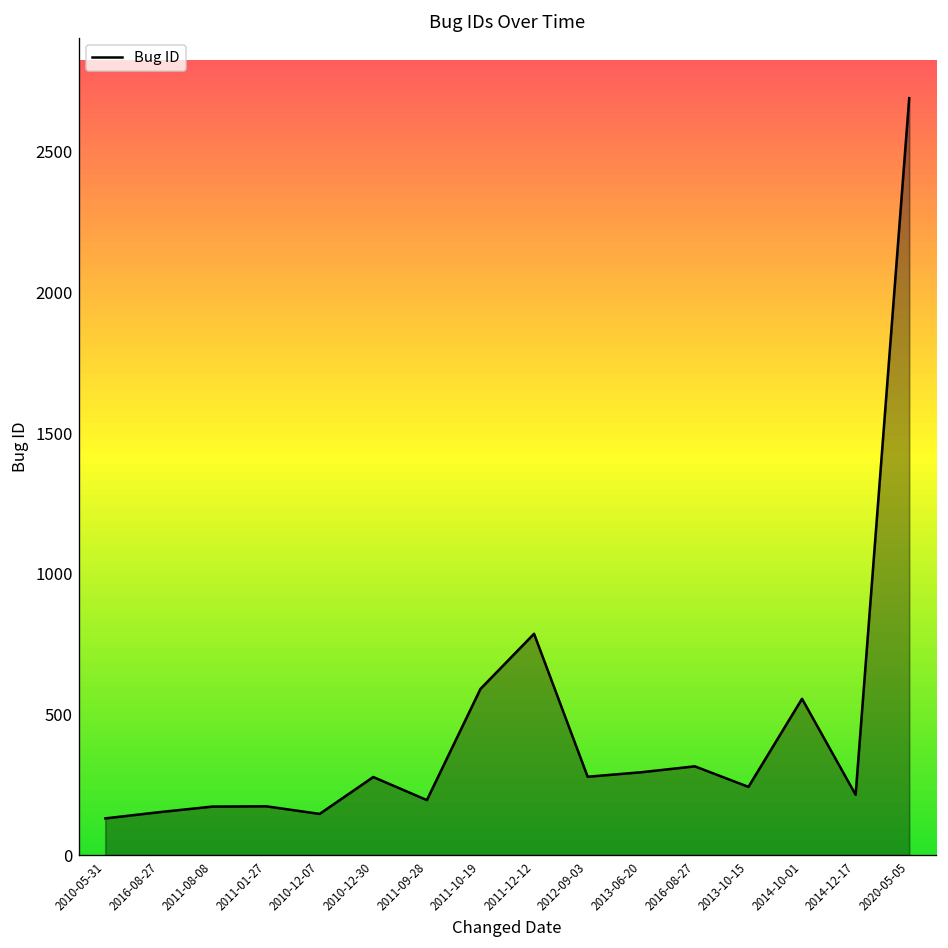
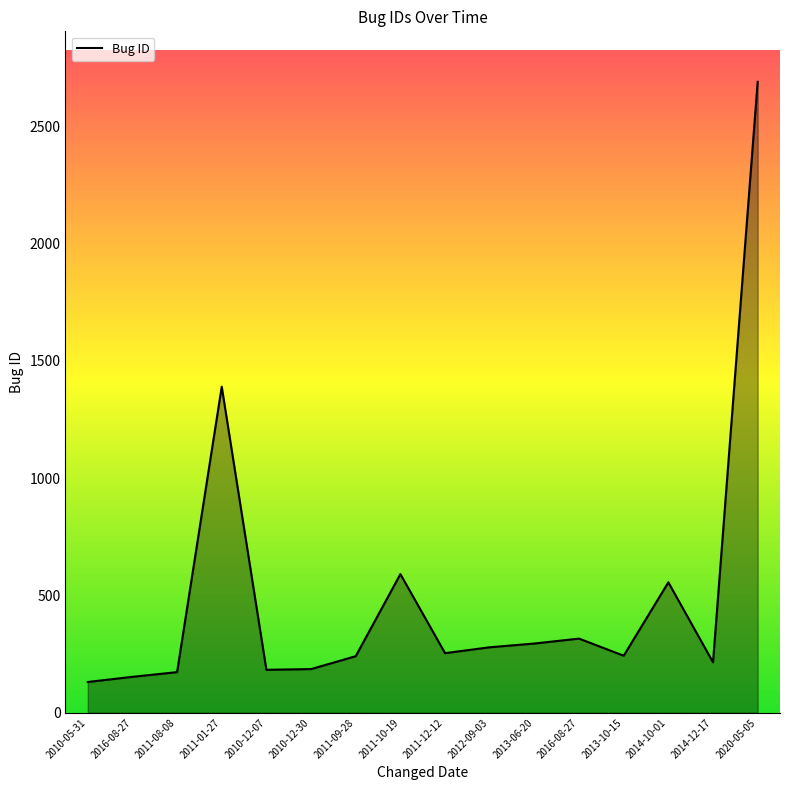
2011-01-27: 170 -> 1390
2010-12-07: 150 -> 180
2010-12-30: 280 -> 190
2011-09-28: 200 -> 240
2011-12-12: 790 -> 250
